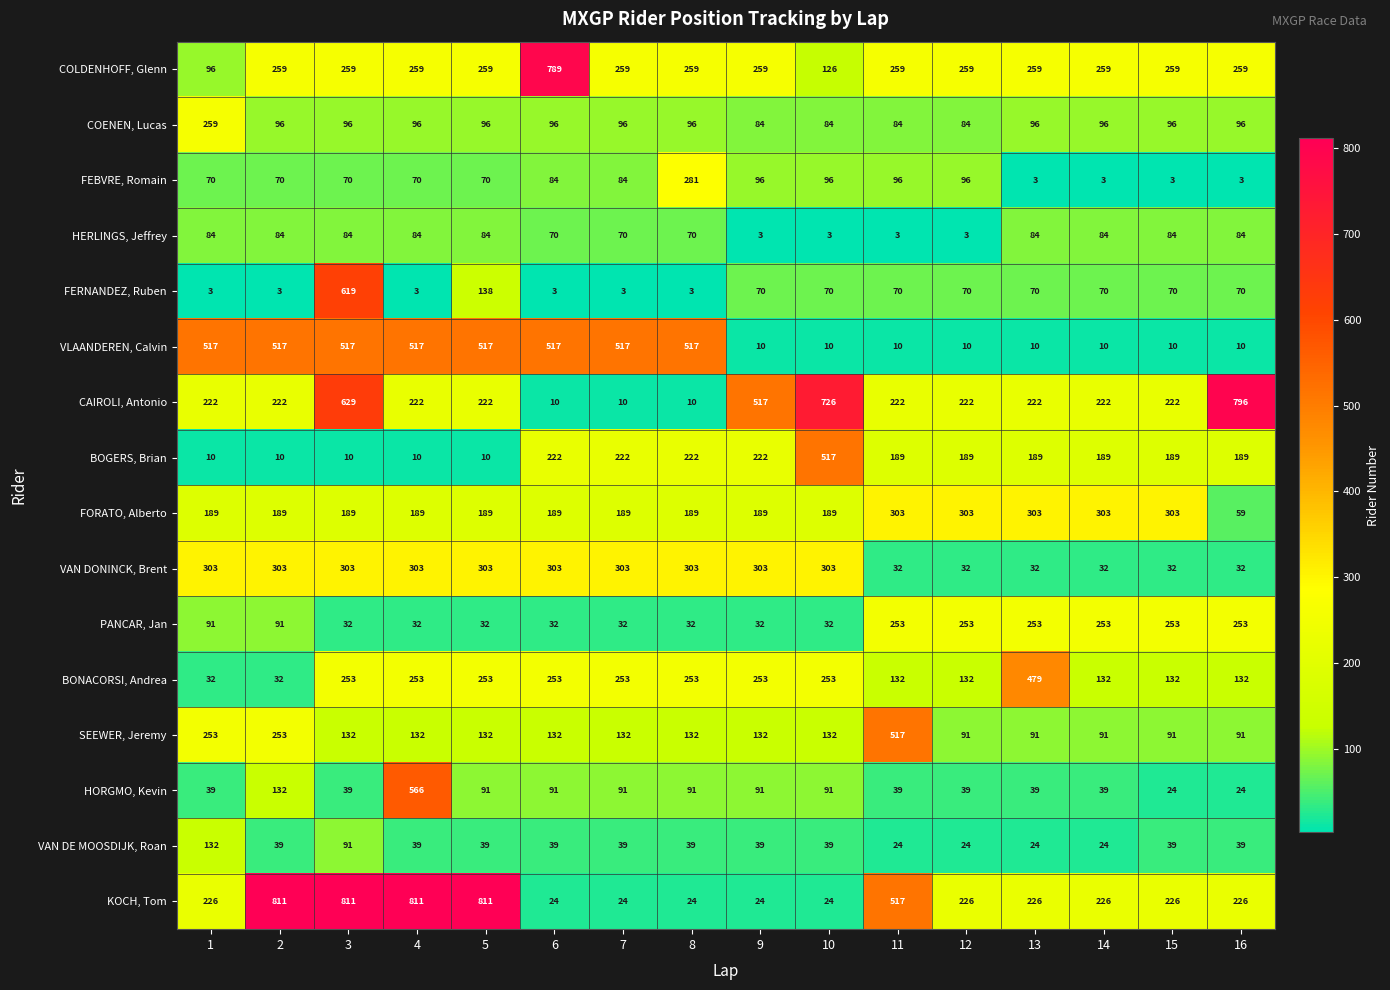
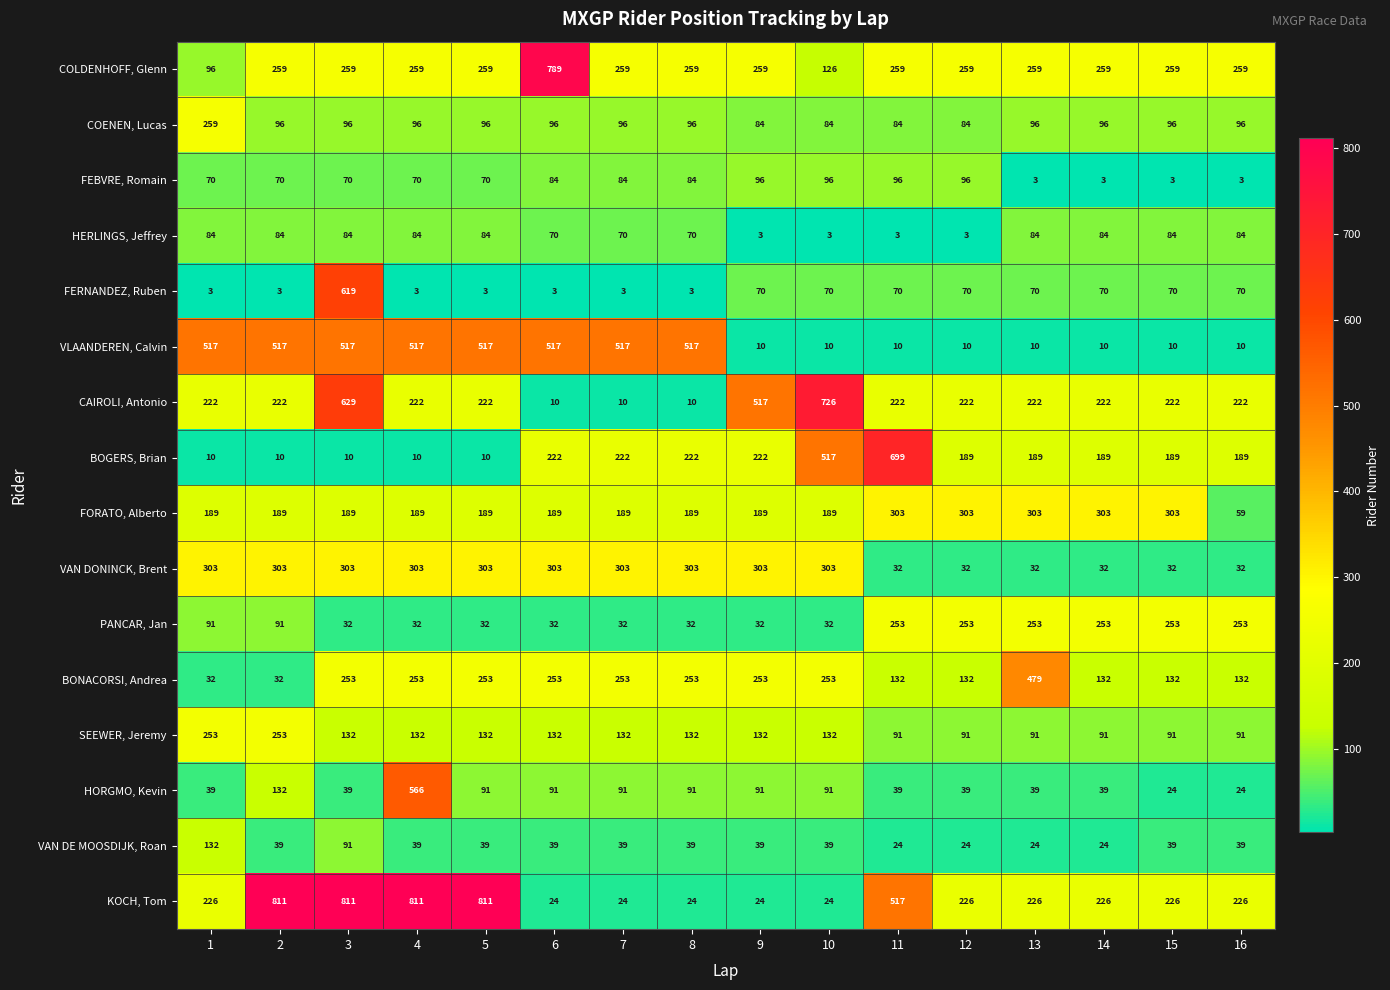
FEBVRE, Romain, 8: 281 -> 84
FERNANDEZ, Ruben, 5: 138 -> 3
CAIROLI, Antonio, 16: 796 -> 222
BOGERS, Brian, 11: 189 -> 699
SEEWER, Jeremy, 11: 517 -> 91
